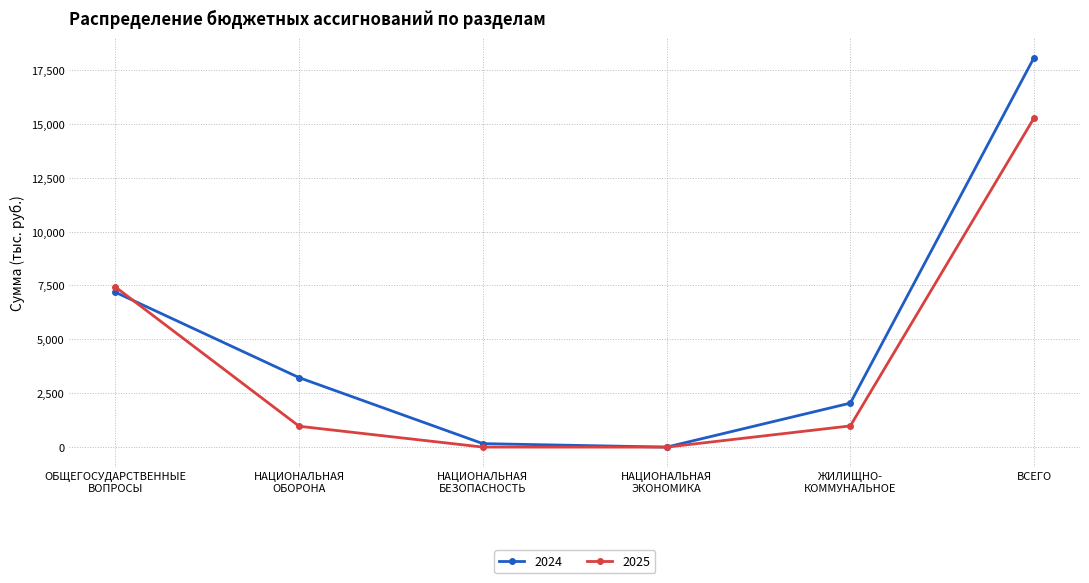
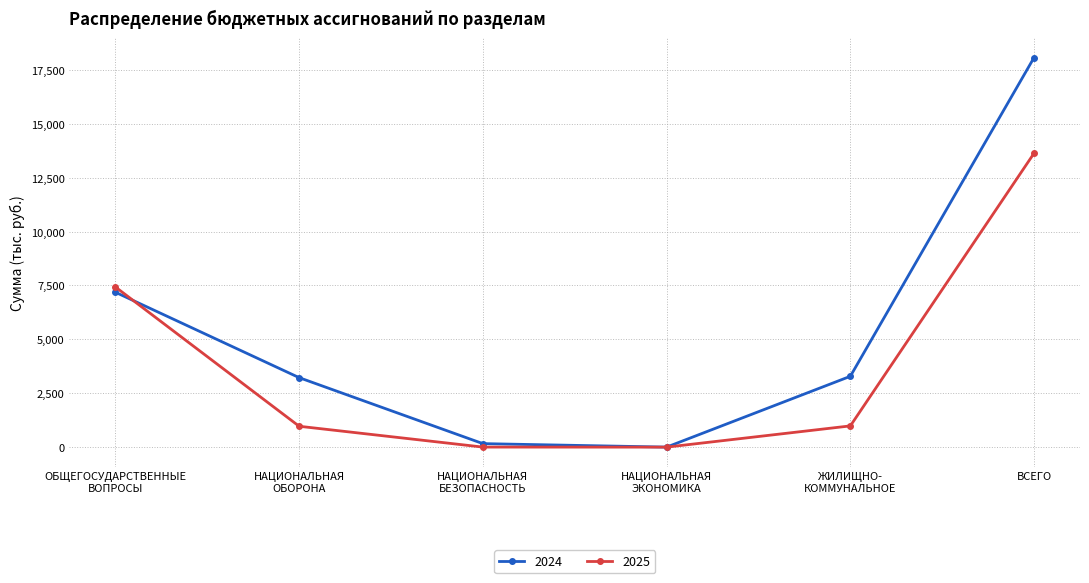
2024, ЖИЛИЩНО- КОММУНАЛЬНОЕ: 2,000 -> 3,300
2025, ВСЕГО: 15,300 -> 13,600
